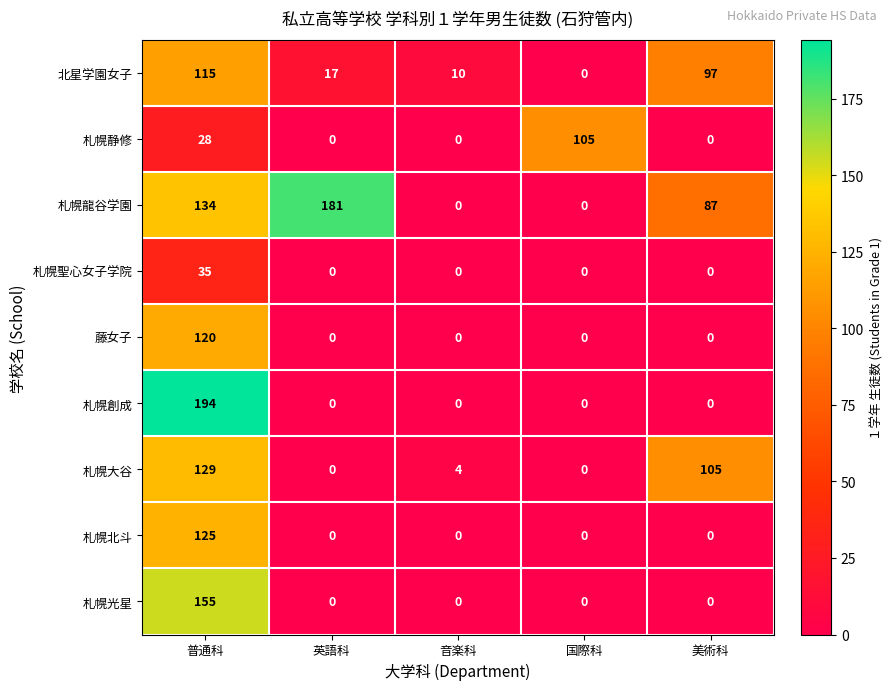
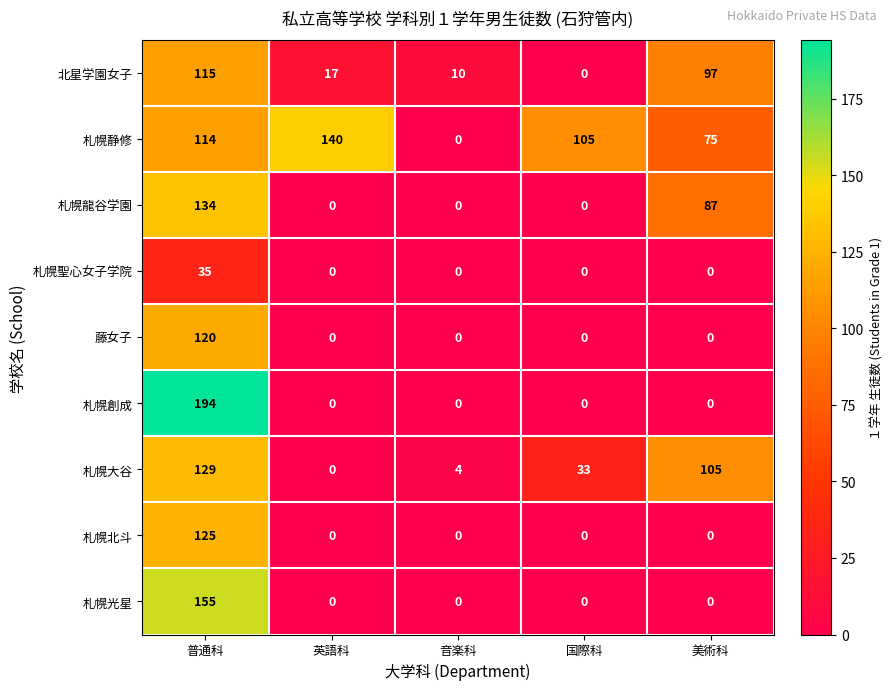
札幌静修, 普通科: 28 -> 114
札幌静修, 英語科: 0 -> 140
札幌静修, 美術科: 0 -> 75
札幌龍谷学園, 英語科: 181 -> 0
札幌大谷, 国際科: 0 -> 33
